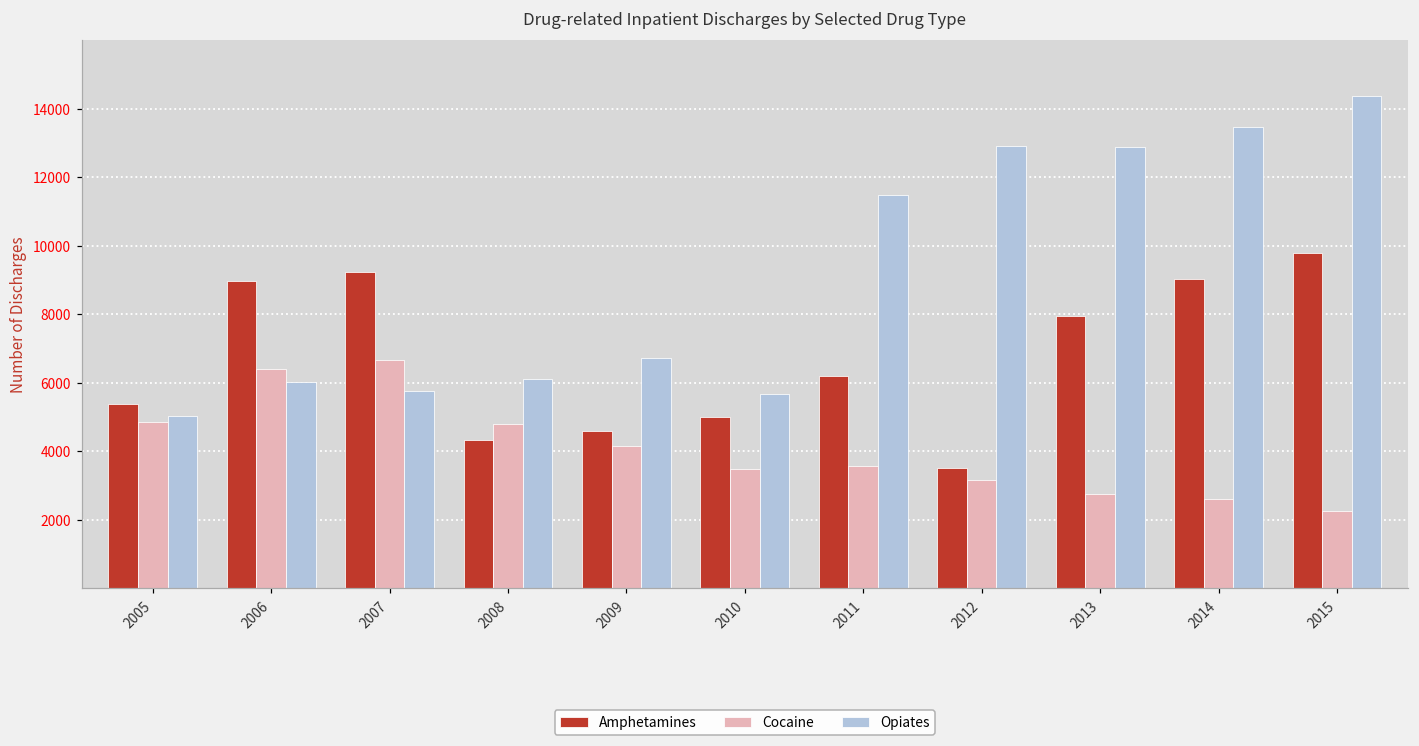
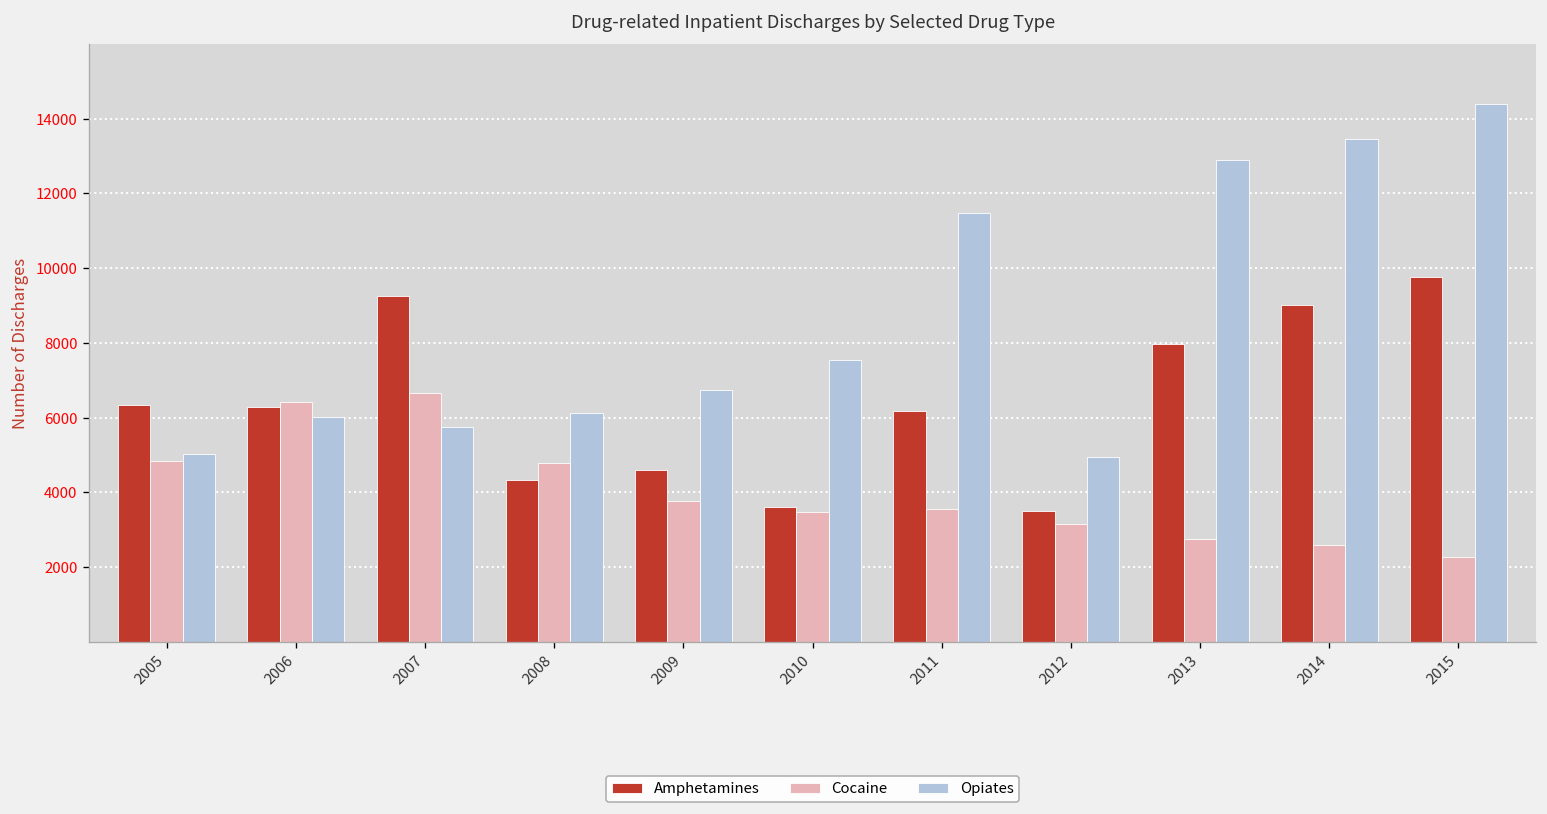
Amphetamines, 2005: 5400 -> 6300
Amphetamines, 2006: 9000 -> 6300
Cocaine, 2009: 4200 -> 3800
Amphetamines, 2010: 5000 -> 3600
Opiates, 2010: 5700 -> 7500
Opiates, 2012: 12900 -> 5000
